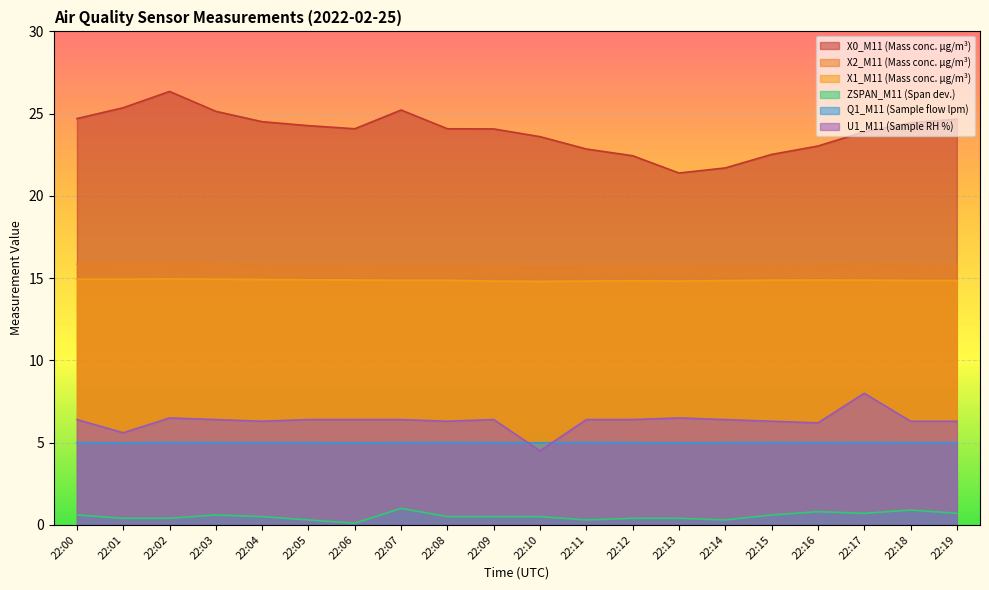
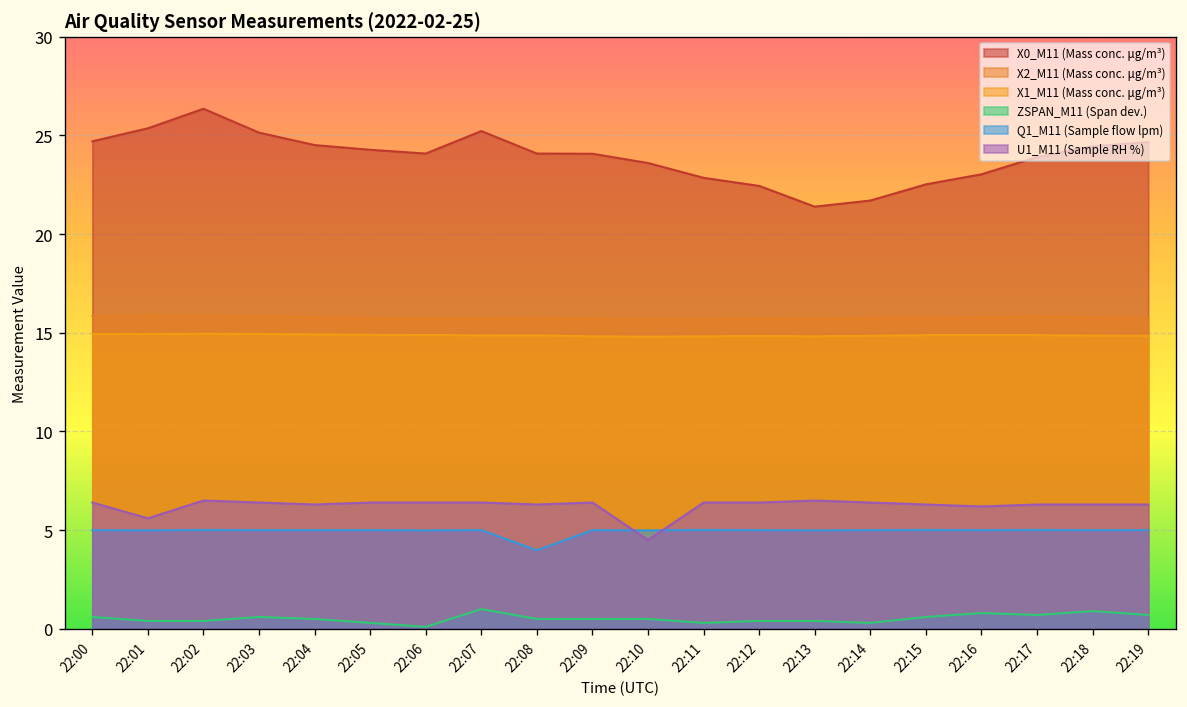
Q1_M11 (Sample flow lpm), 22:08: 5.0 -> 4.0
U1_M11 (Sample RH %), 22:17: 8.0 -> 6.3
